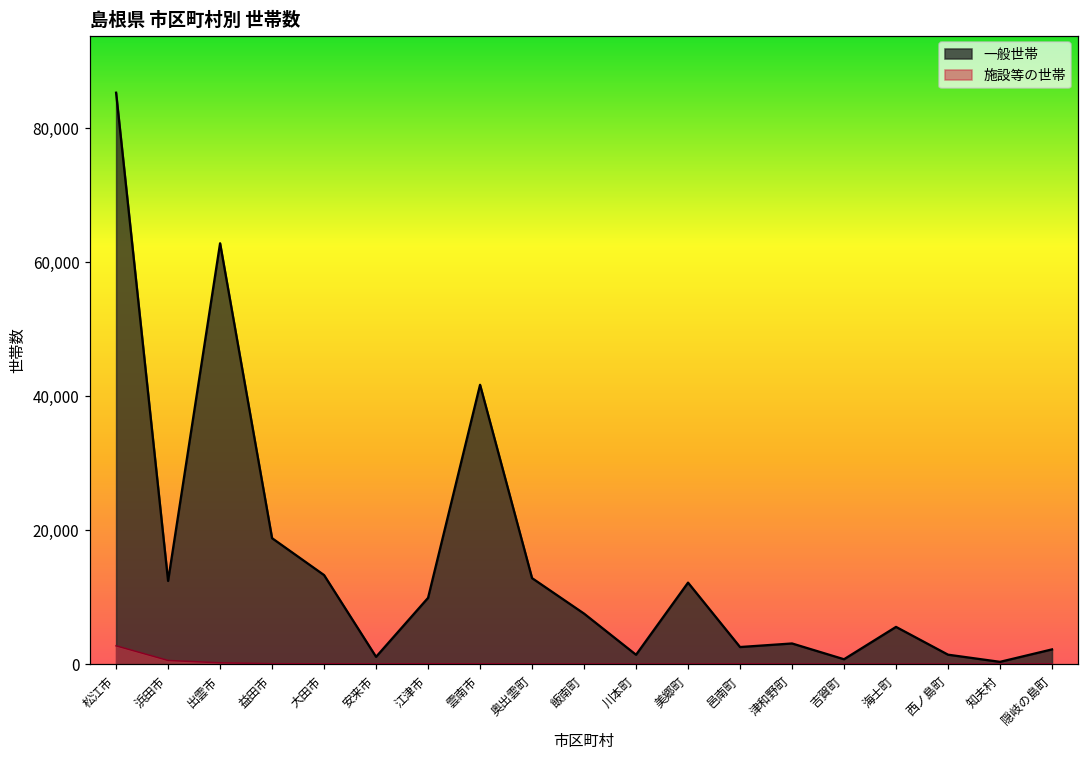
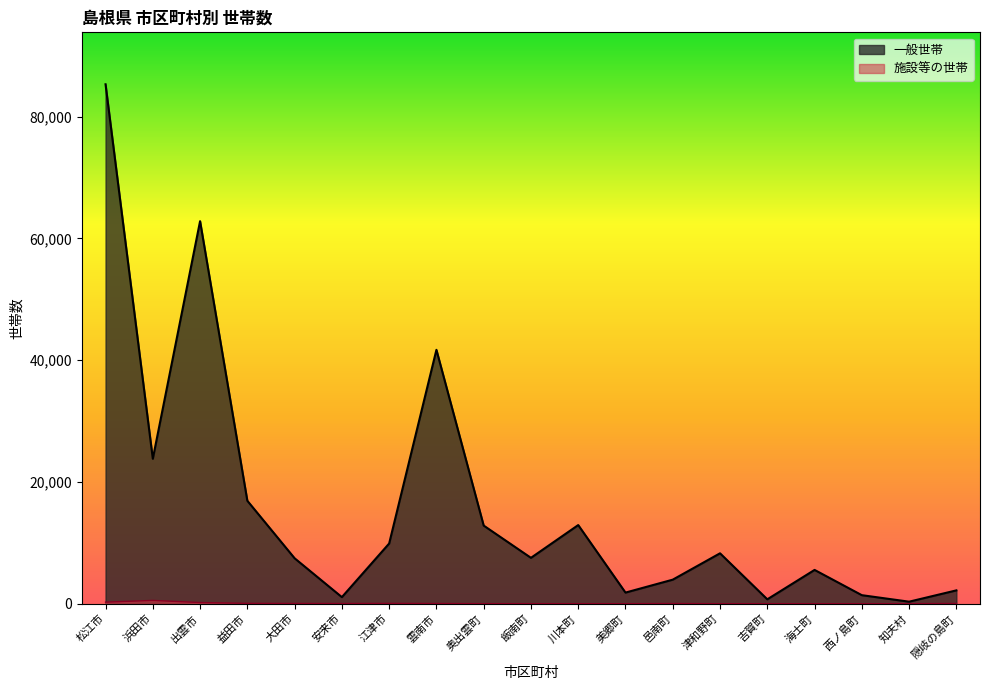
施設等の世帯, 松江市: 3,000 -> 0
一般世帯, 浜田市: 12,000 -> 24,000
一般世帯, 益田市: 19,000 -> 17,000
一般世帯, 大田市: 13,000 -> 7,000
一般世帯, 川本町: 1,000 -> 13,000
一般世帯, 美郷町: 12,000 -> 2,000
一般世帯, 邑南町: 3,000 -> 4,000
一般世帯, 津和野町: 3,000 -> 8,000
